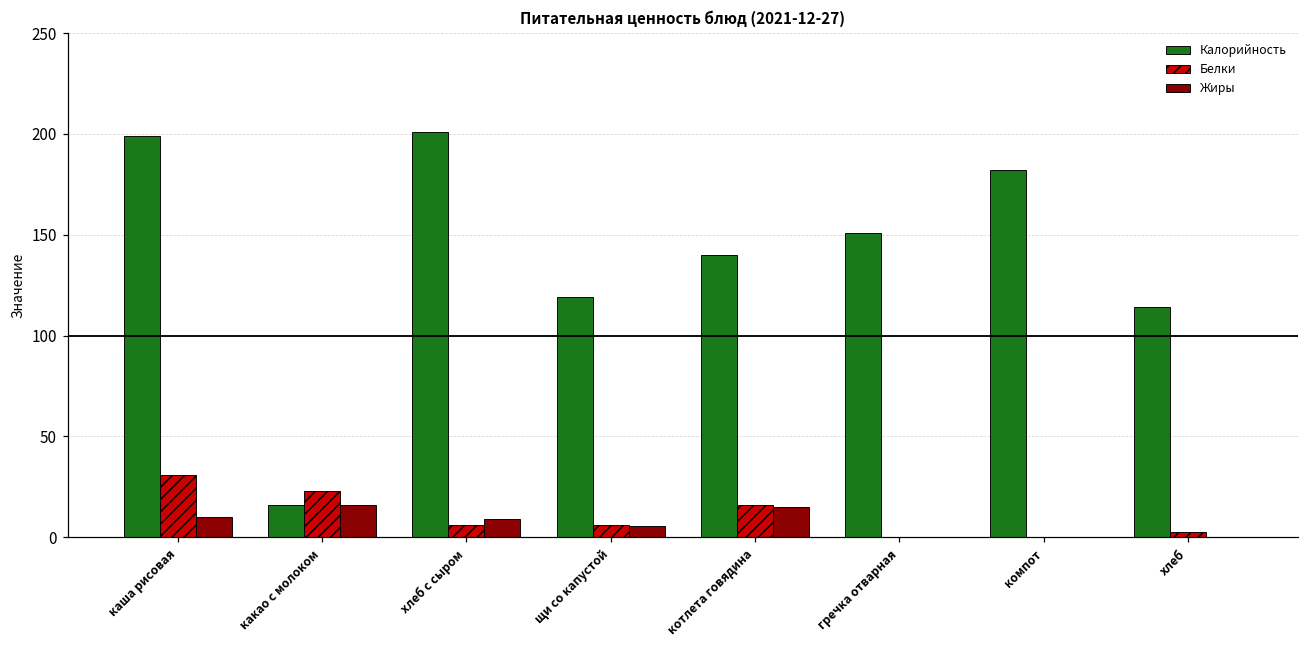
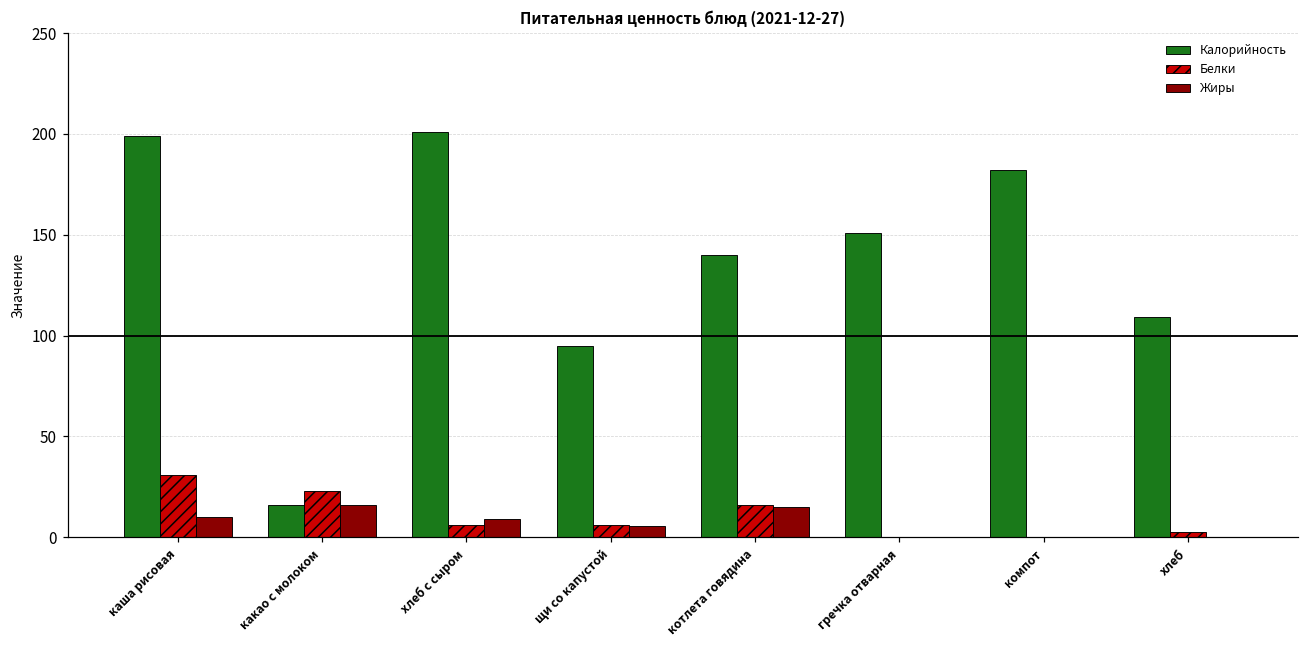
Калорийность, щи со капустой: 119 -> 95
Калорийность, хлеб: 114 -> 109
